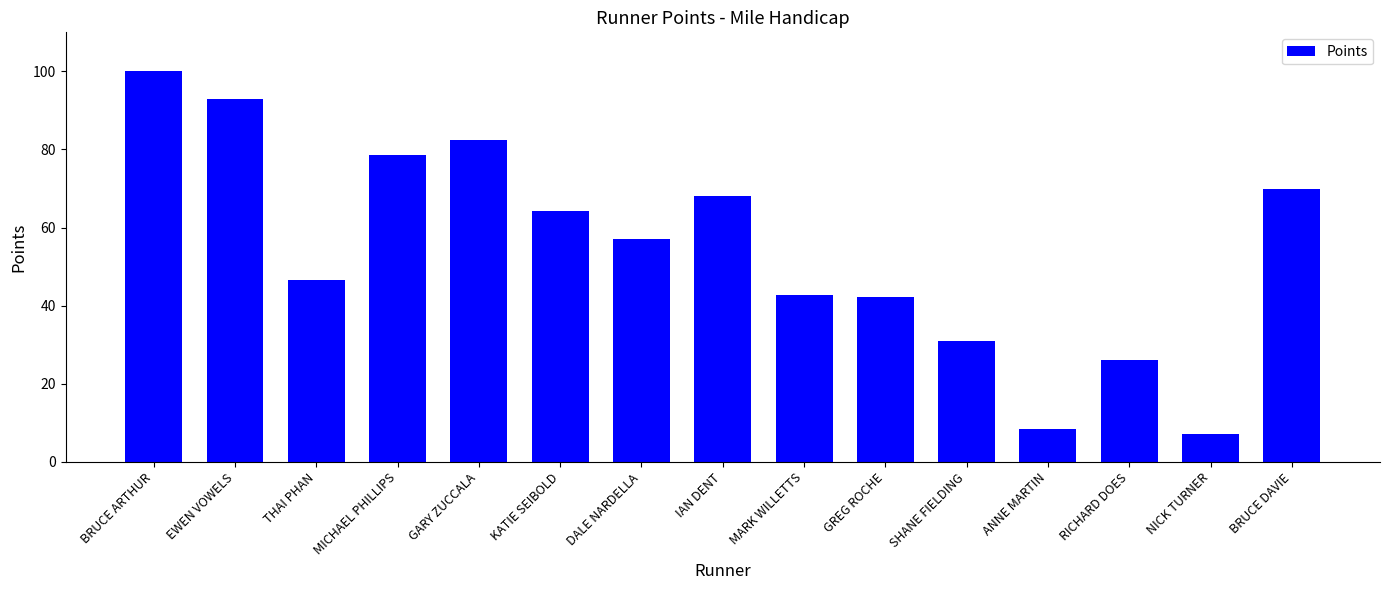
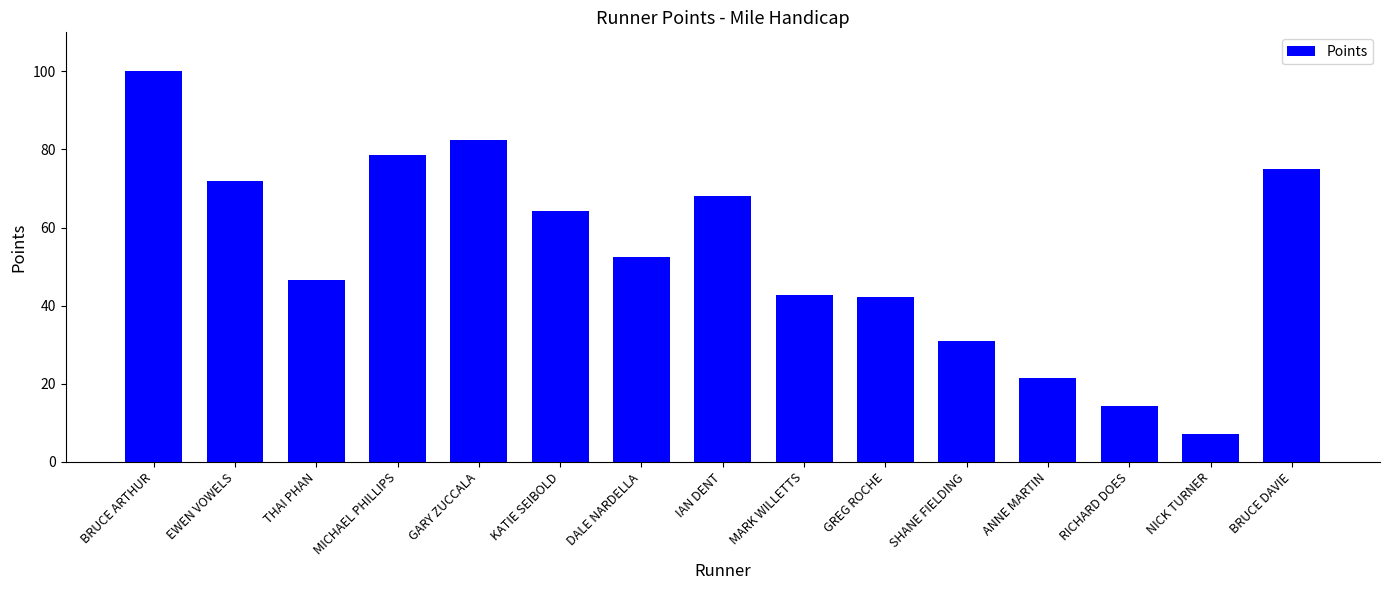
EWEN VOWELS: 93 -> 72
DALE NARDELLA: 57 -> 52
ANNE MARTIN: 8 -> 21
RICHARD DOES: 26 -> 14
BRUCE DAVIE: 70 -> 75
